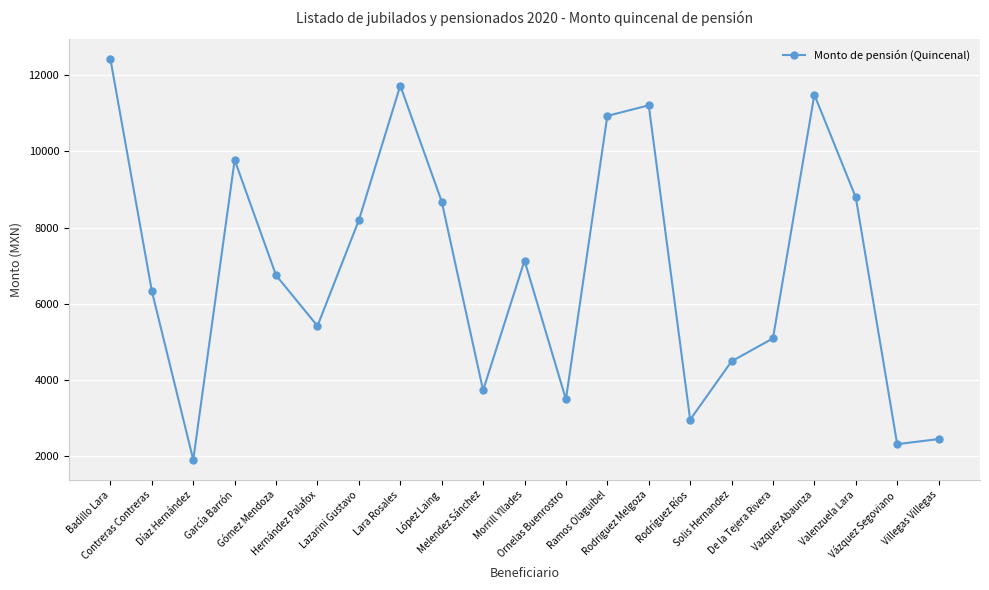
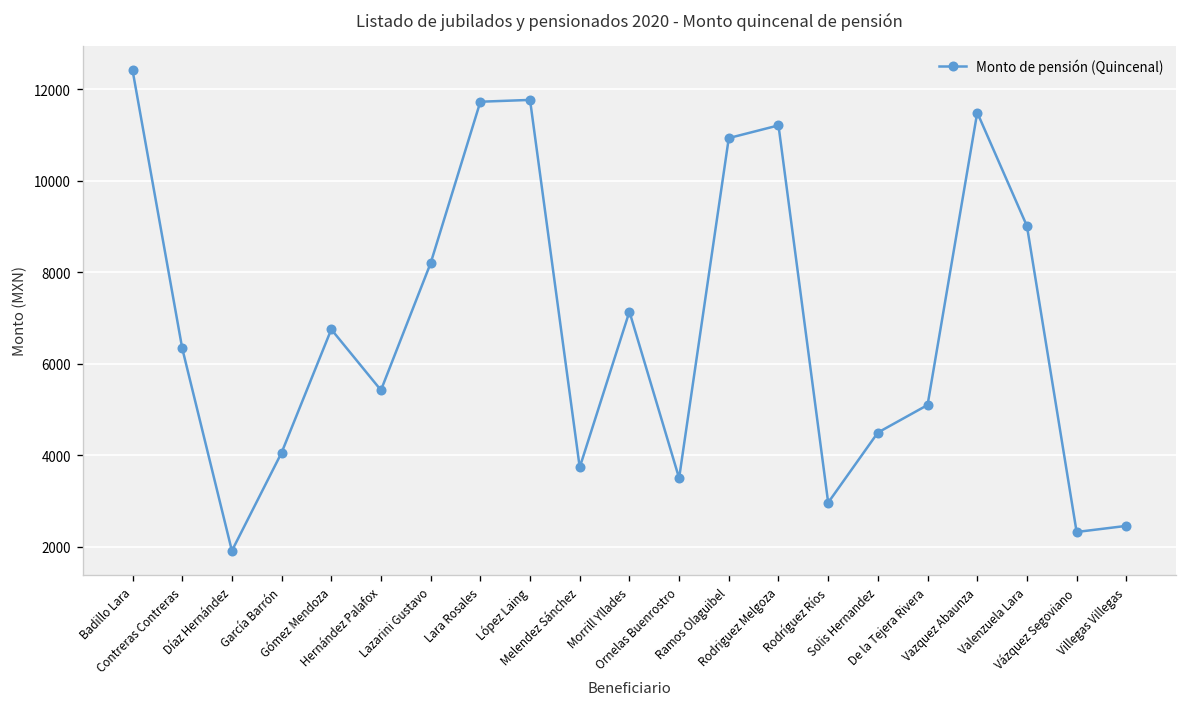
García Barrón: 9800 -> 4100
López Laing: 8700 -> 11800
Valenzuela Lara: 8800 -> 9000
